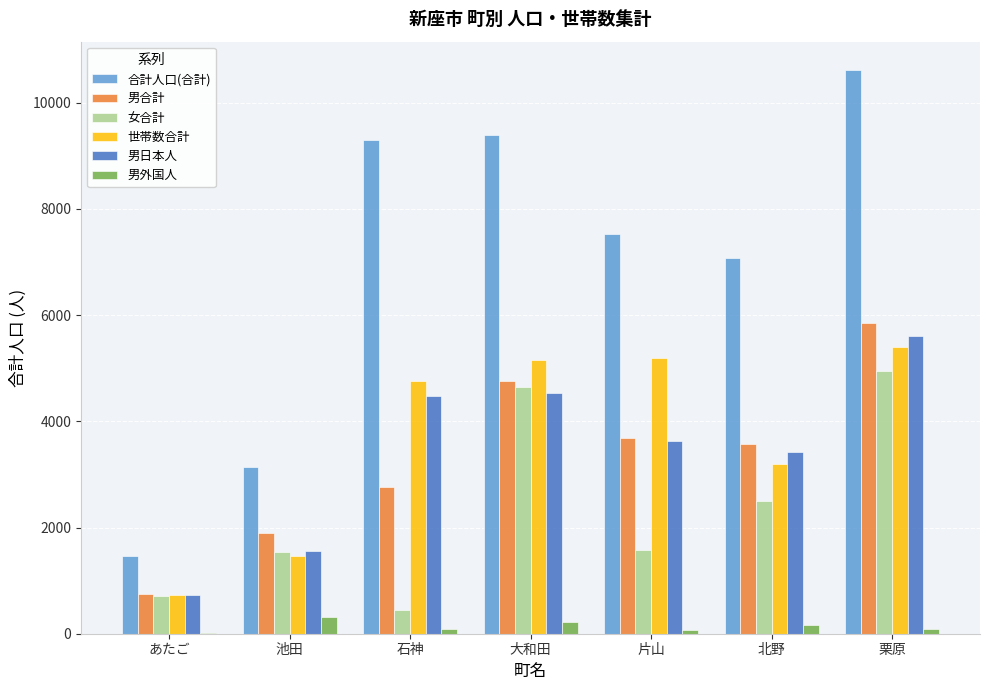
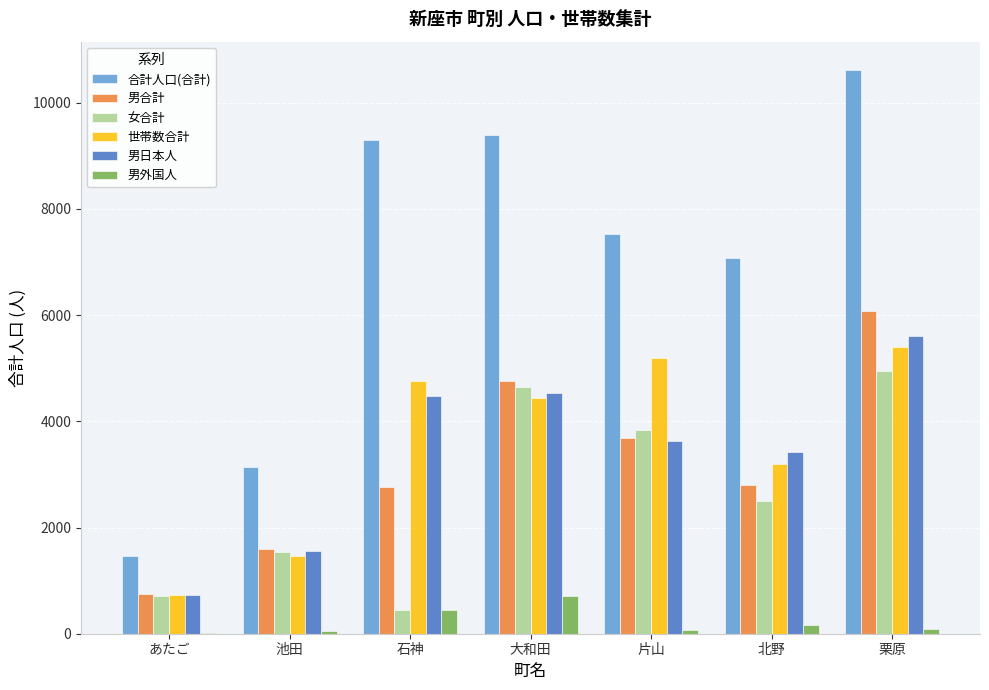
男合計, 池田: 1900 -> 1600
男外国人, 池田: 300 -> 0
男外国人, 石神: 100 -> 400
世帯数合計, 大和田: 5200 -> 4400
男外国人, 大和田: 200 -> 700
女合計, 片山: 1600 -> 3800
男合計, 北野: 3600 -> 2800
男合計, 栗原: 5800 -> 6100
